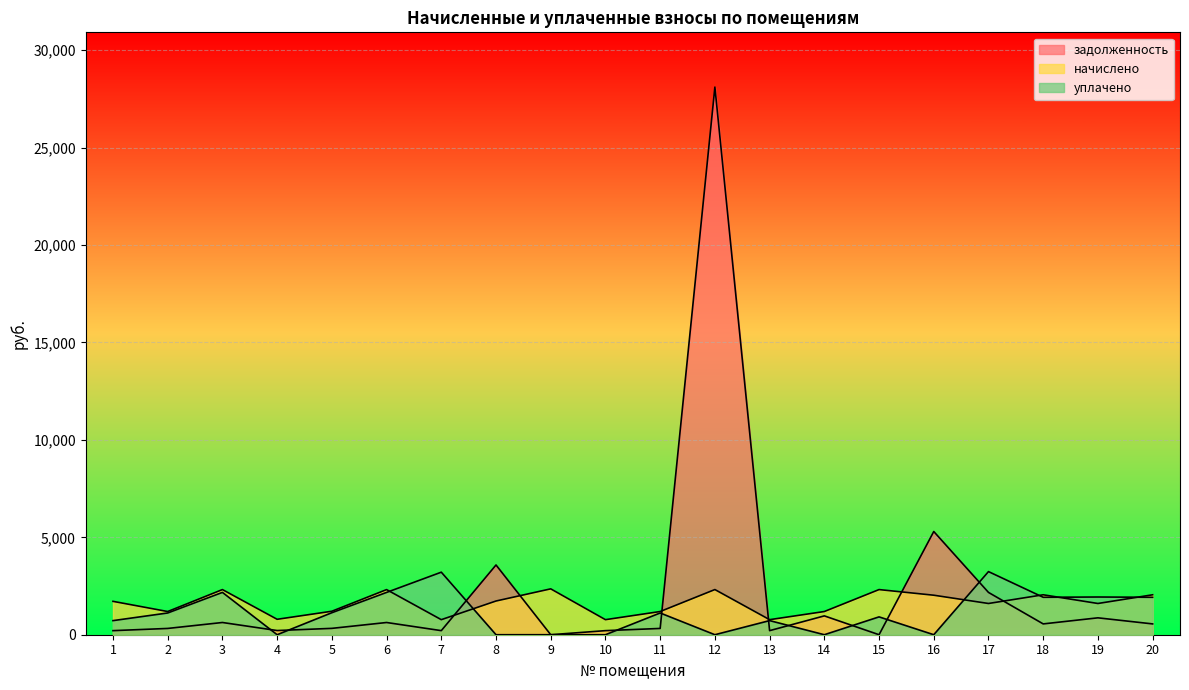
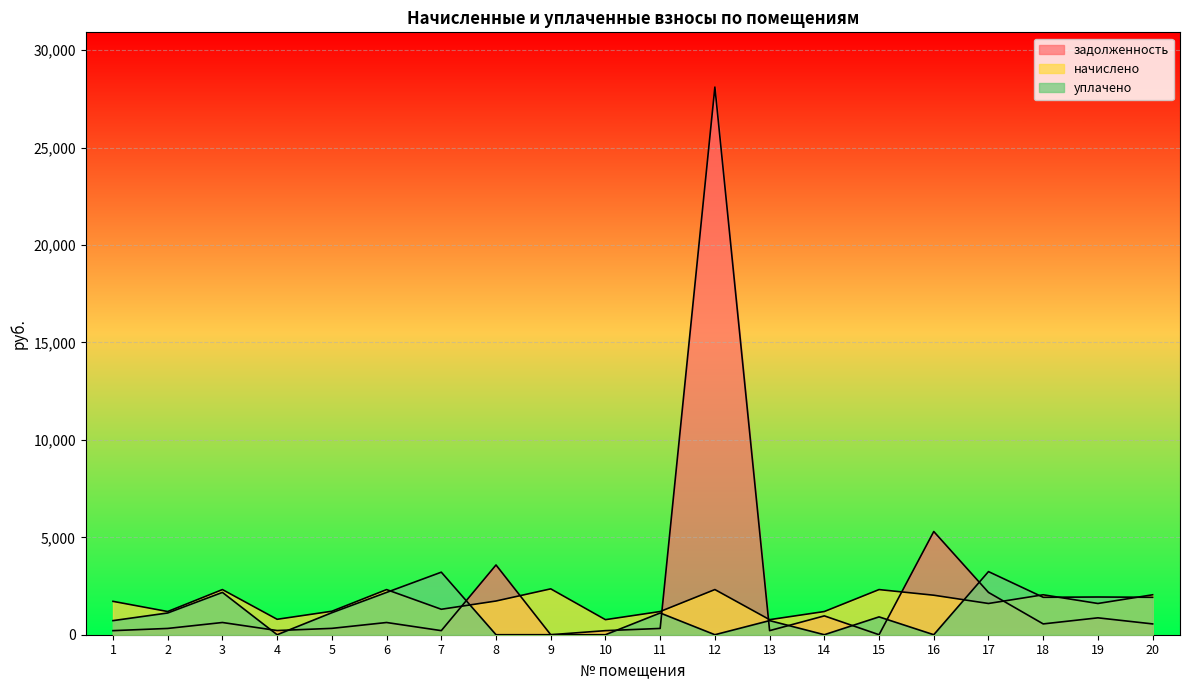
начислено, 7: 800 -> 1,300
